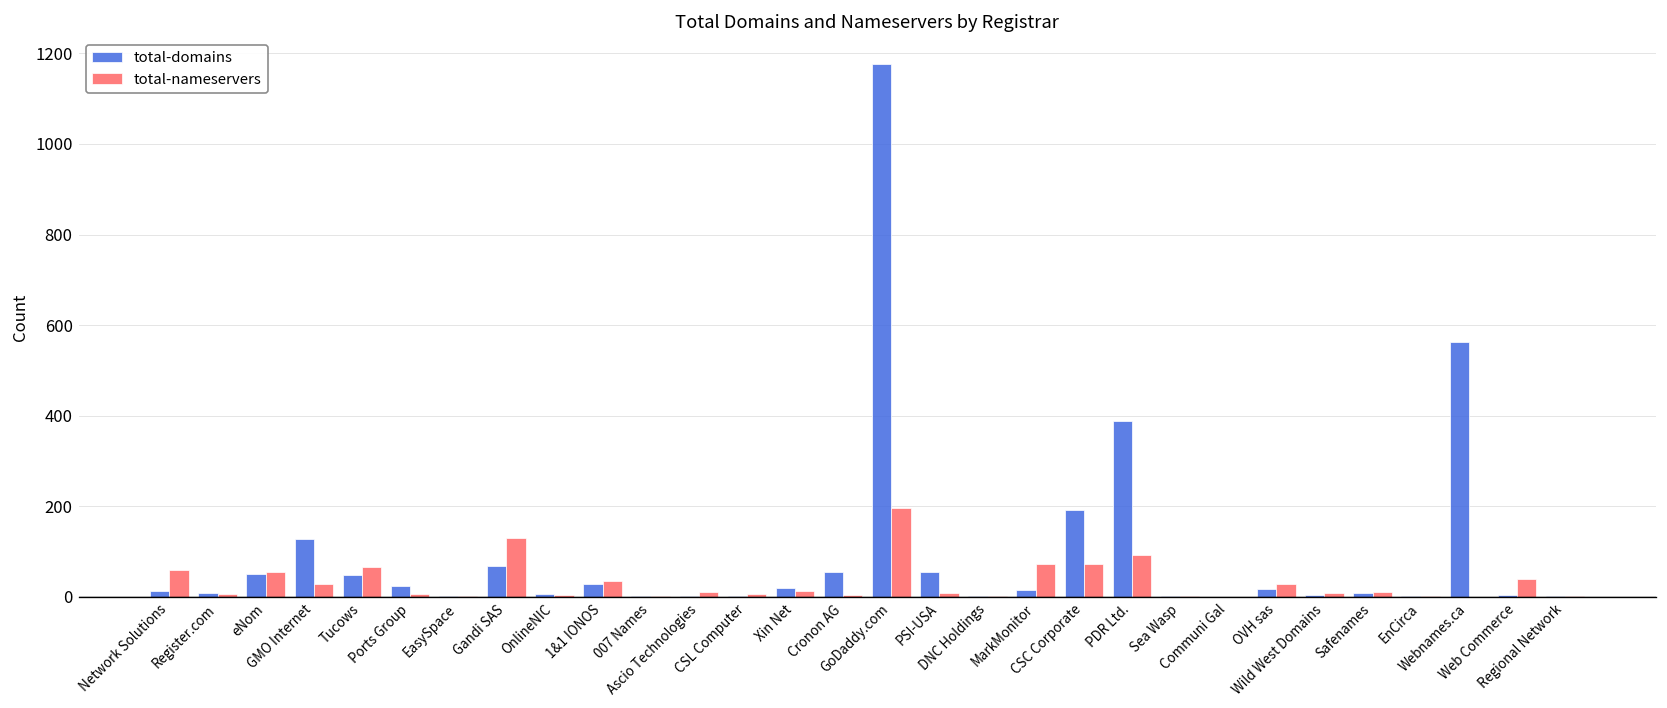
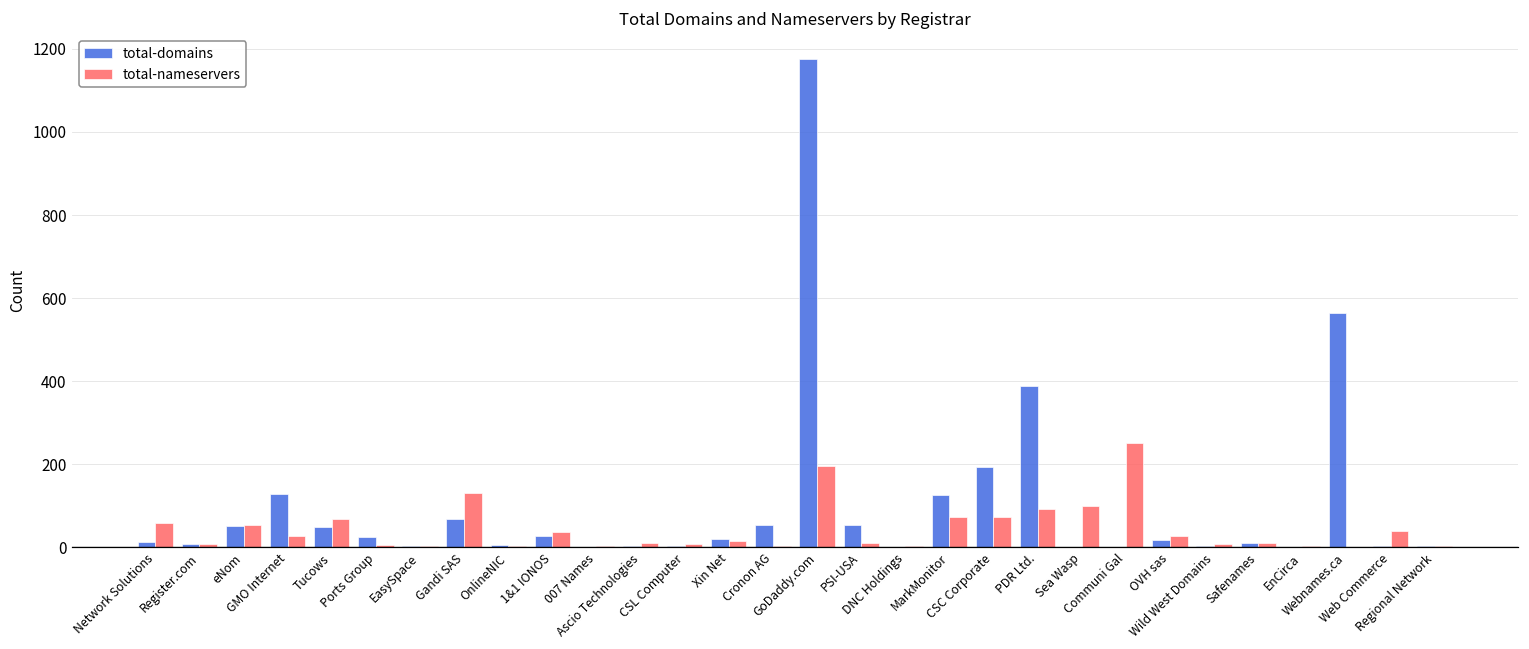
total-domains, MarkMonitor: 20 -> 130
total-nameservers, Sea Wasp: 0 -> 100
total-nameservers, Communi Gal: 0 -> 250
